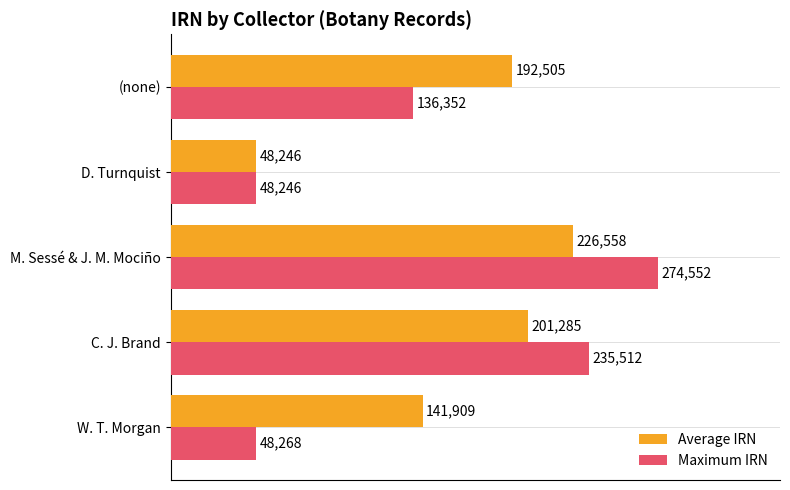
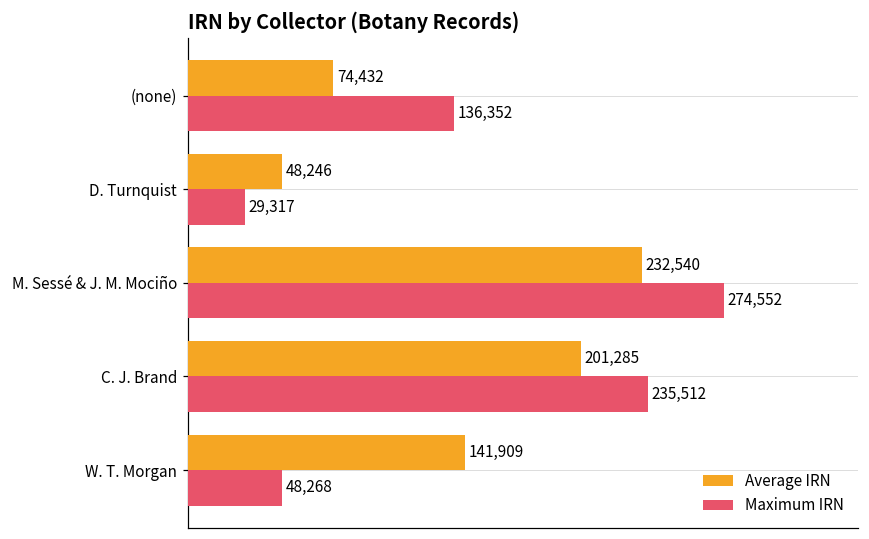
Average IRN, (none): 192,505 -> 74,432
Maximum IRN, D. Turnquist: 48,246 -> 29,317
Average IRN, M. Sessé & J. M. Mociño: 226,558 -> 232,540
